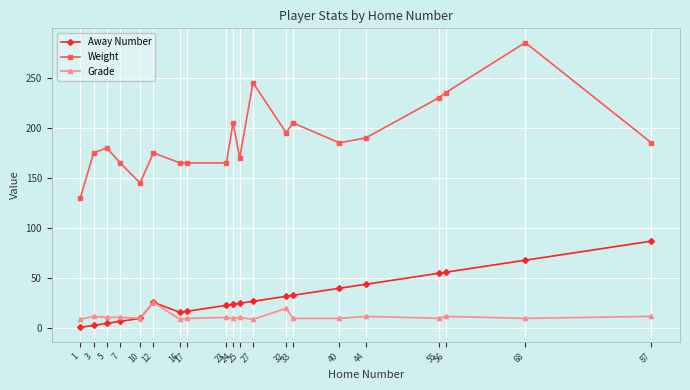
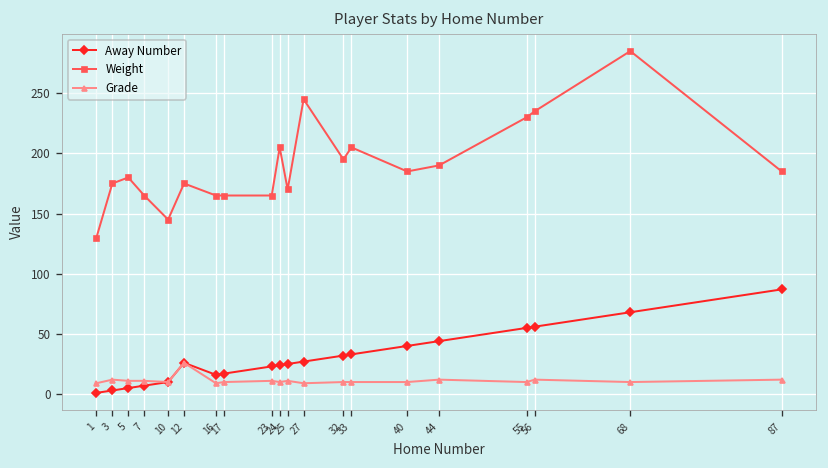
Grade, 32: 20 -> 10
